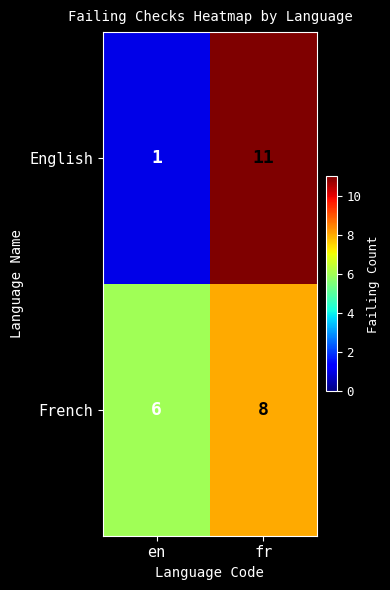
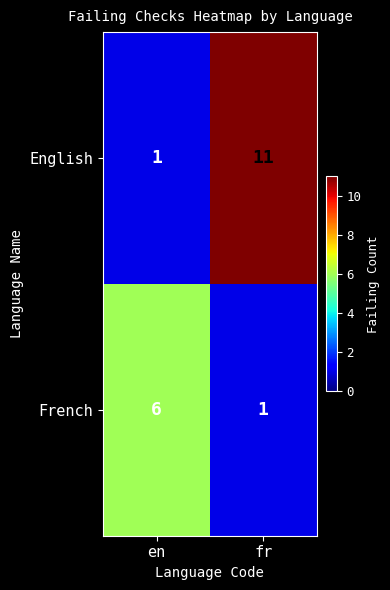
French, fr: 8 -> 1
